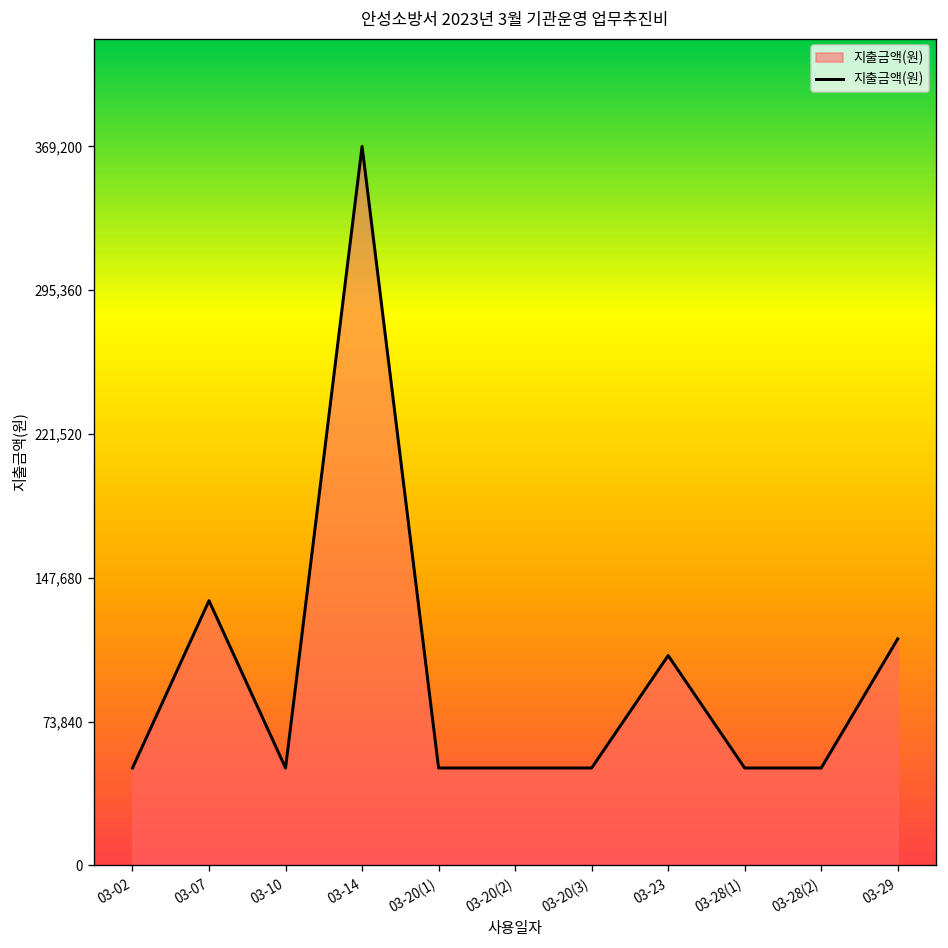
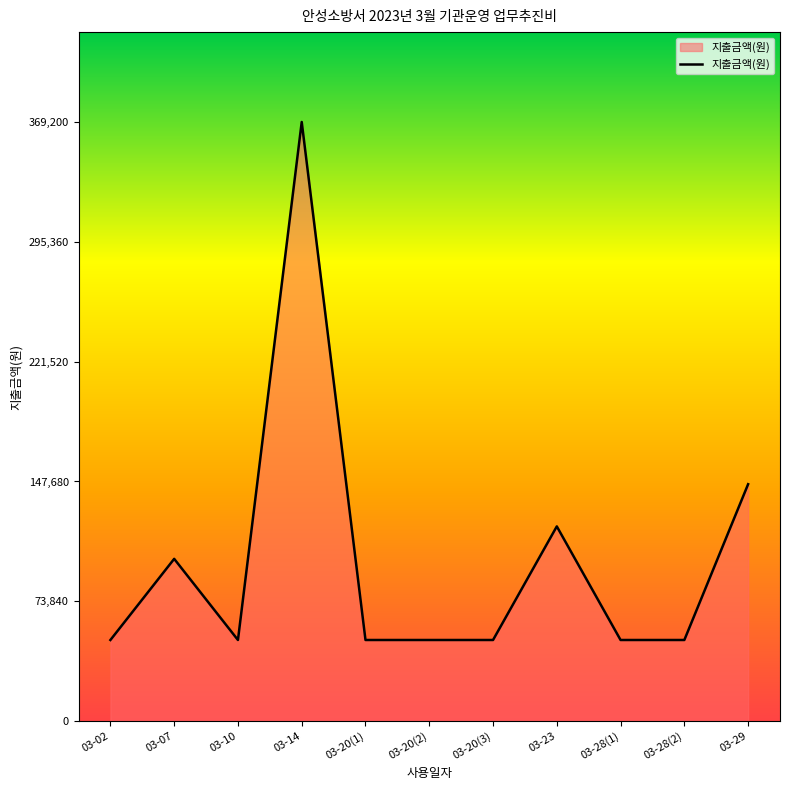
03-07: 136,000 -> 100,000
03-23: 108,000 -> 120,000
03-29: 116,000 -> 146,000
